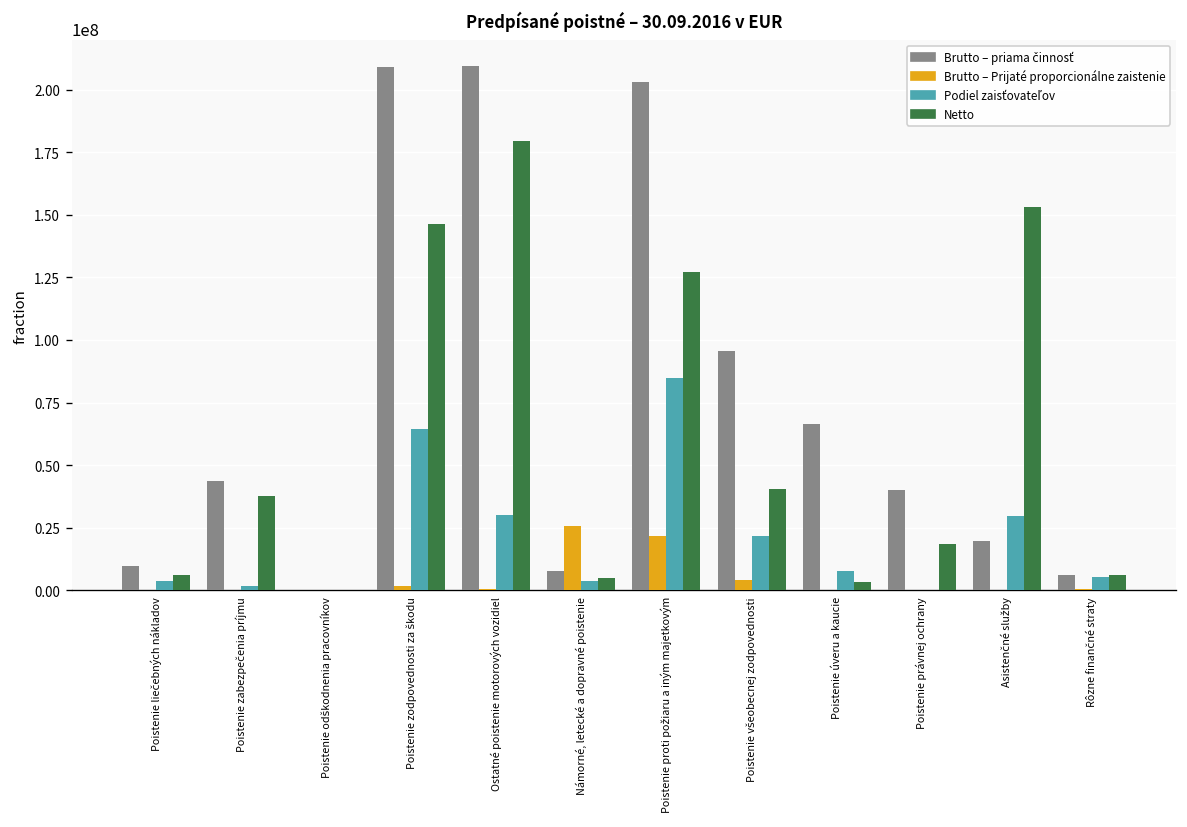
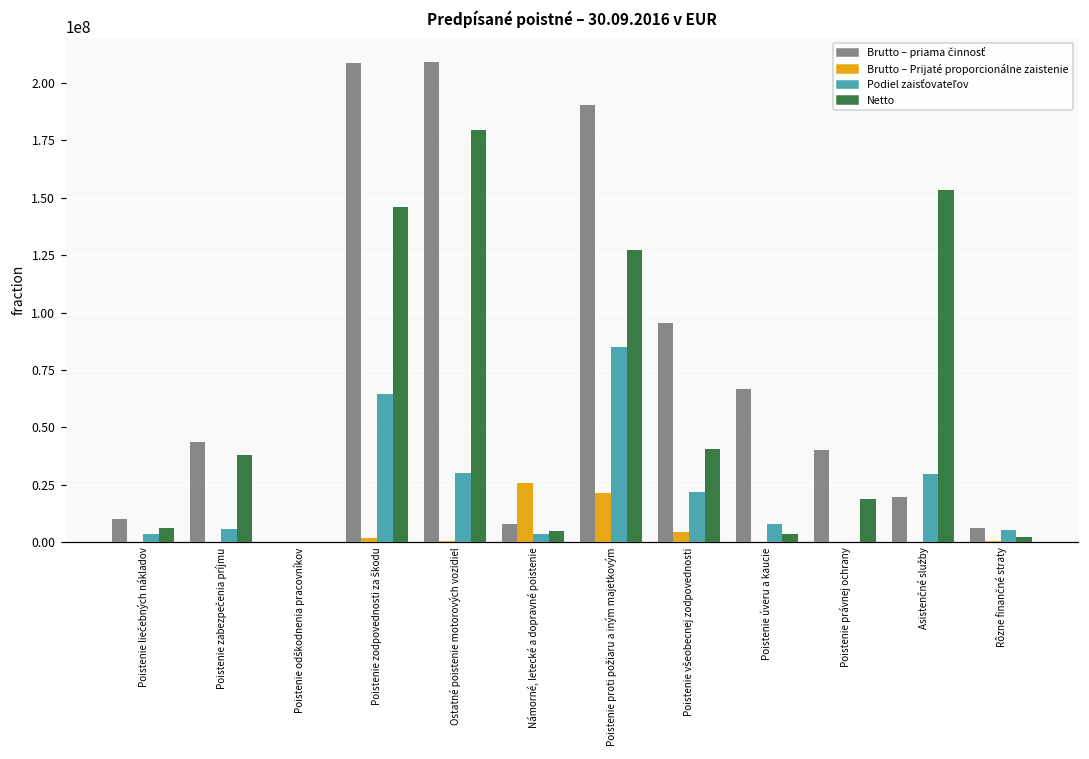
Podiel zaisťovateľov, Poistenie zabezpečenia príjmu: 2000000 -> 6000000
Brutto – priama činnosť, Poistenie proti požiaru a iným majetkovým: 203000000 -> 191000000
Netto, Rôzne finančné straty: 6000000 -> 2000000
